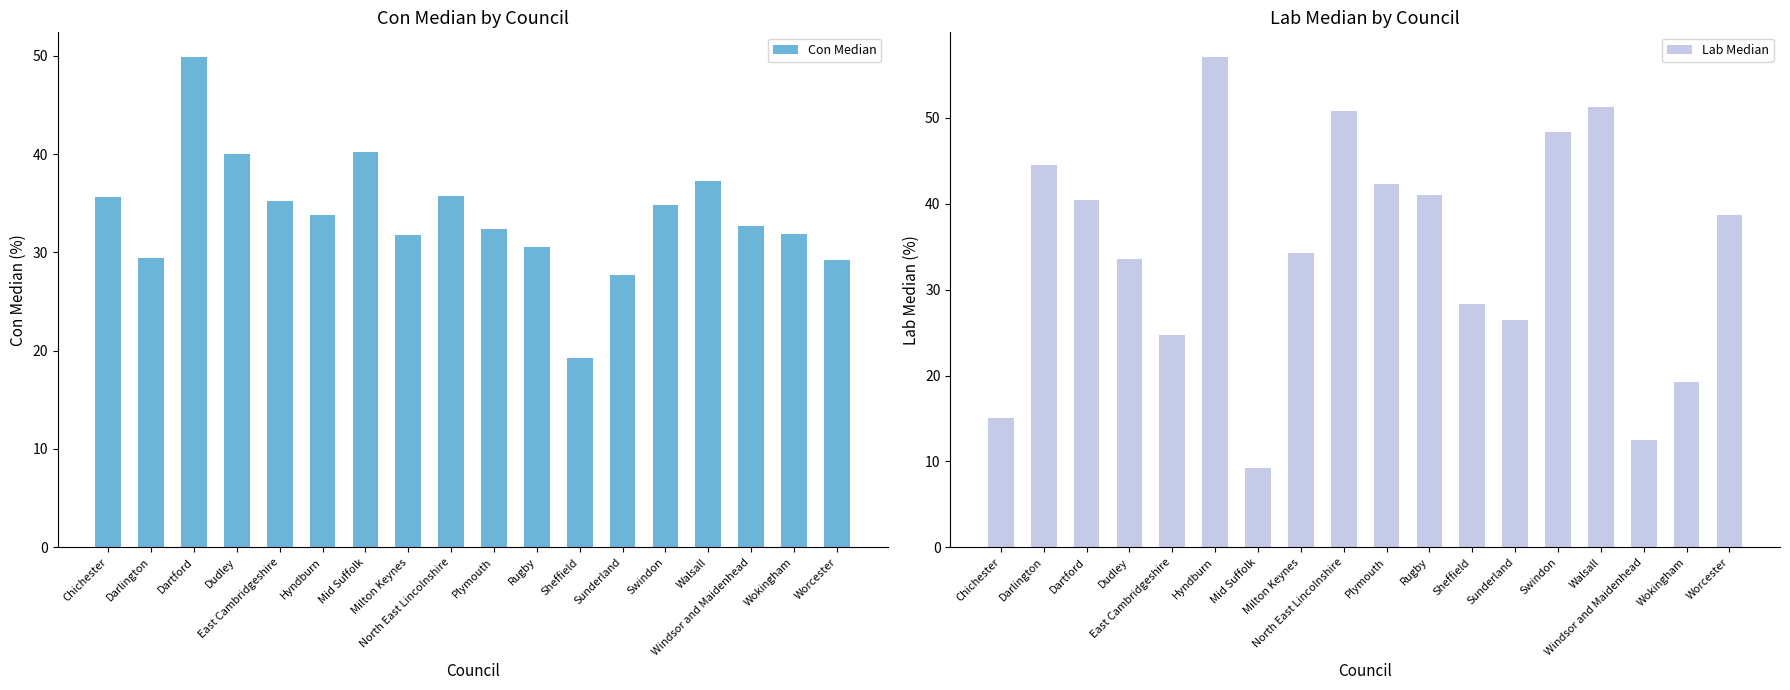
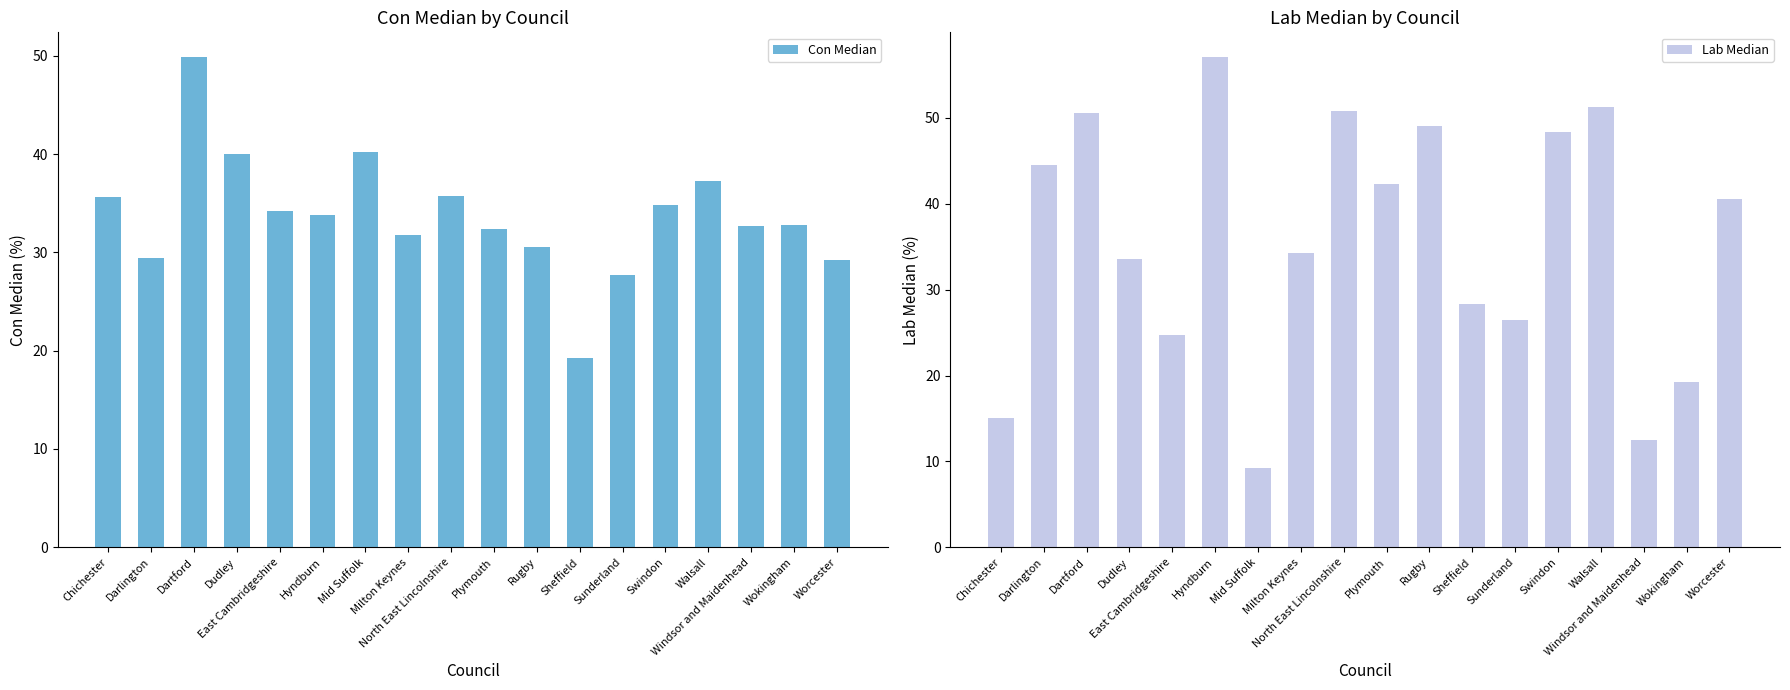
Con Median by Council, East Cambridgeshire: 35 -> 34
Con Median by Council, Wokingham: 32 -> 33
Lab Median by Council, Dartford: 40 -> 51
Lab Median by Council, Rugby: 41 -> 49
Lab Median by Council, Worcester: 39 -> 41
